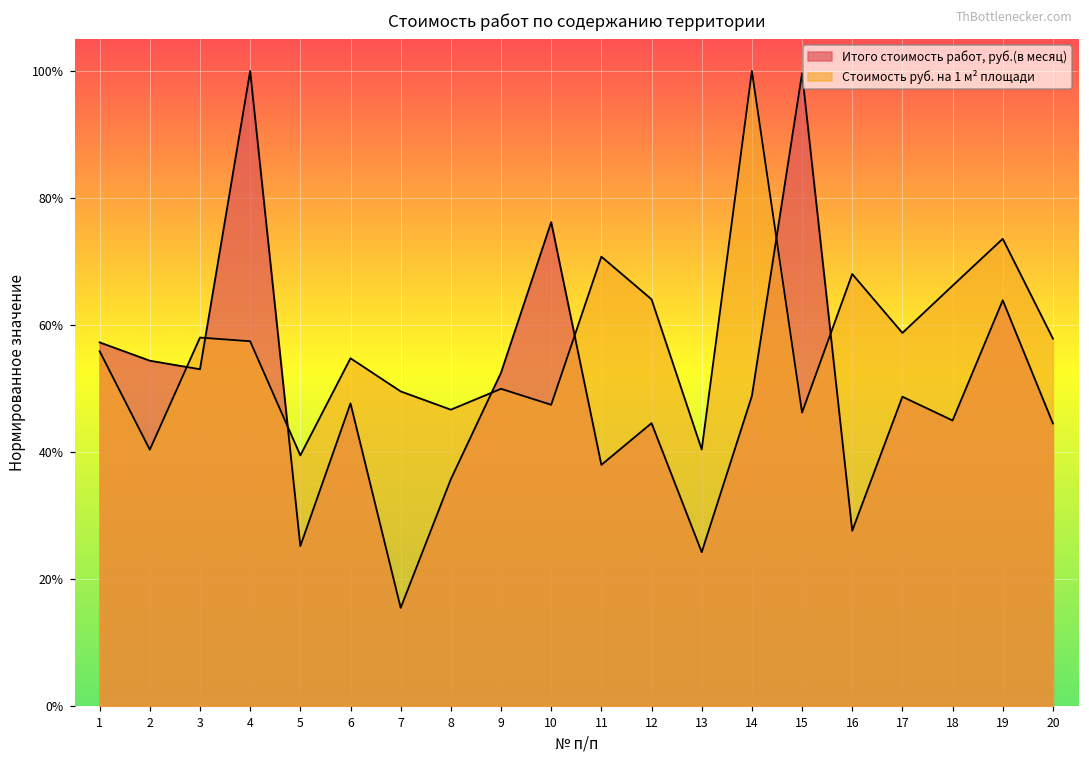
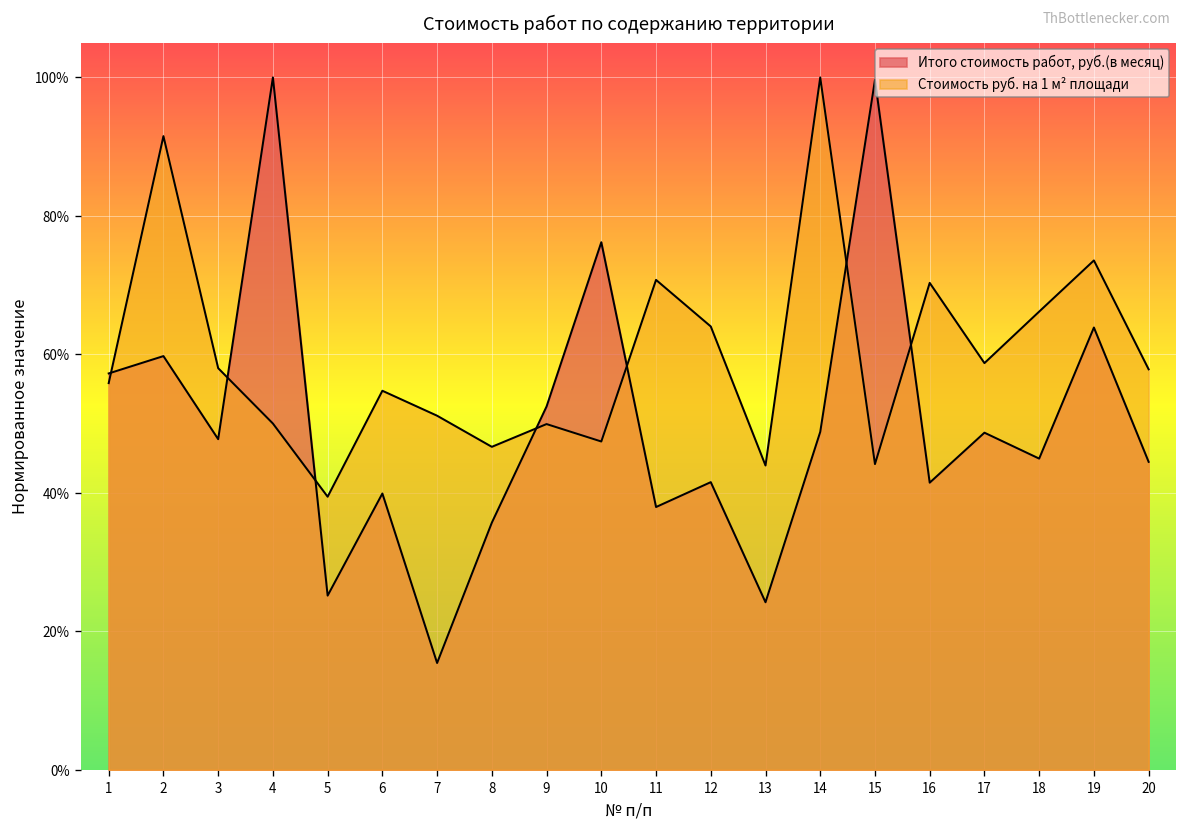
Итого стоимость работ, руб.(в месяц), 2: 54% -> 60%
Стоимость руб. на 1 м² площади, 2: 40% -> 92%
Итого стоимость работ, руб.(в месяц), 3: 53% -> 48%
Стоимость руб. на 1 м² площади, 4: 57% -> 50%
Итого стоимость работ, руб.(в месяц), 6: 48% -> 40%
Стоимость руб. на 1 м² площади, 7: 50% -> 51%
Итого стоимость работ, руб.(в месяц), 12: 45% -> 42%
Стоимость руб. на 1 м² площади, 13: 40% -> 44%
Стоимость руб. на 1 м² площади, 15: 46% -> 44%
Итого стоимость работ, руб.(в месяц), 16: 28% -> 41%
Стоимость руб. на 1 м² площади, 16: 68% -> 70%
